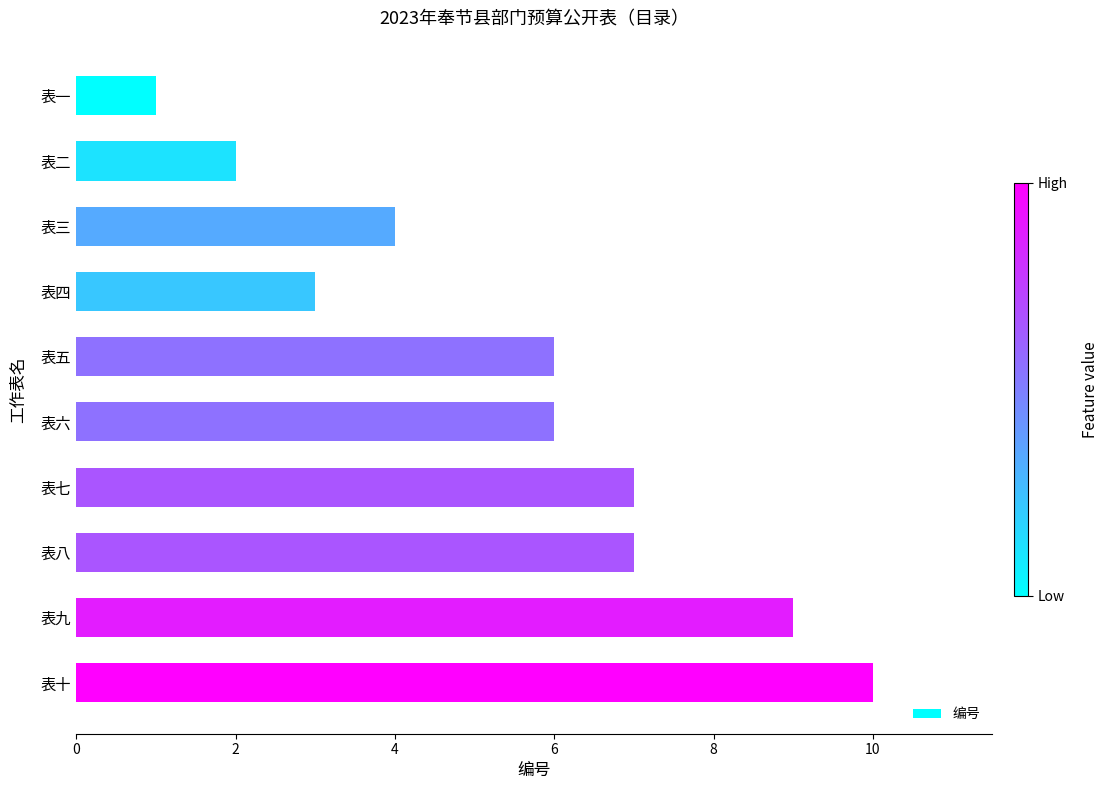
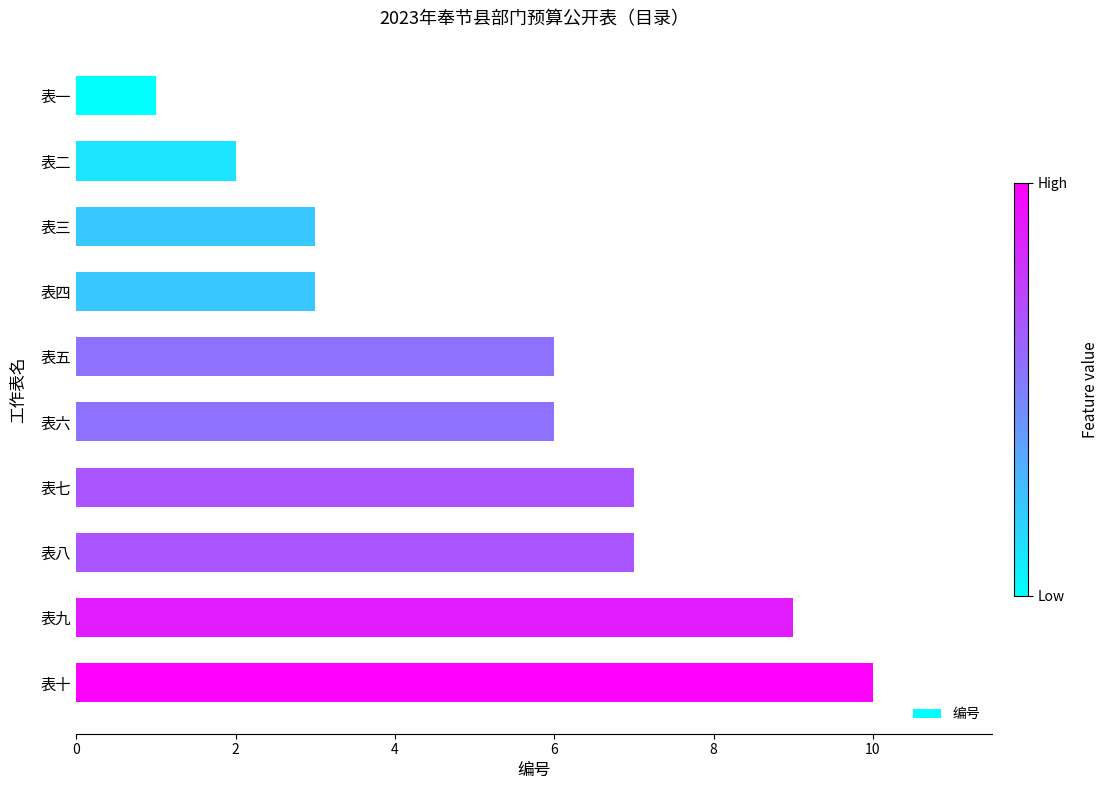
表三: 4 -> 3
